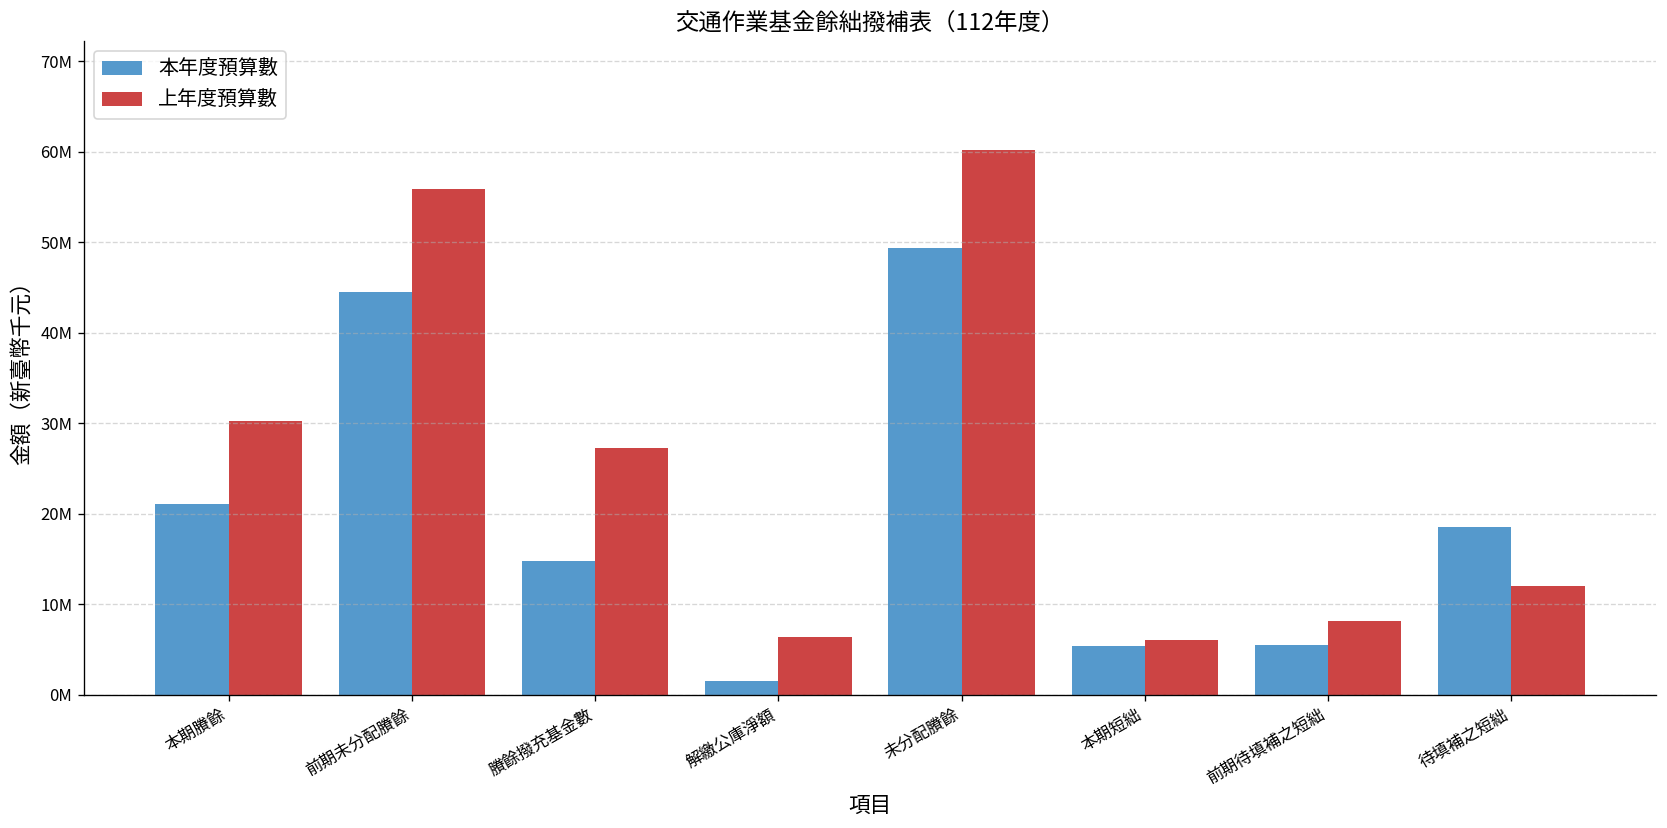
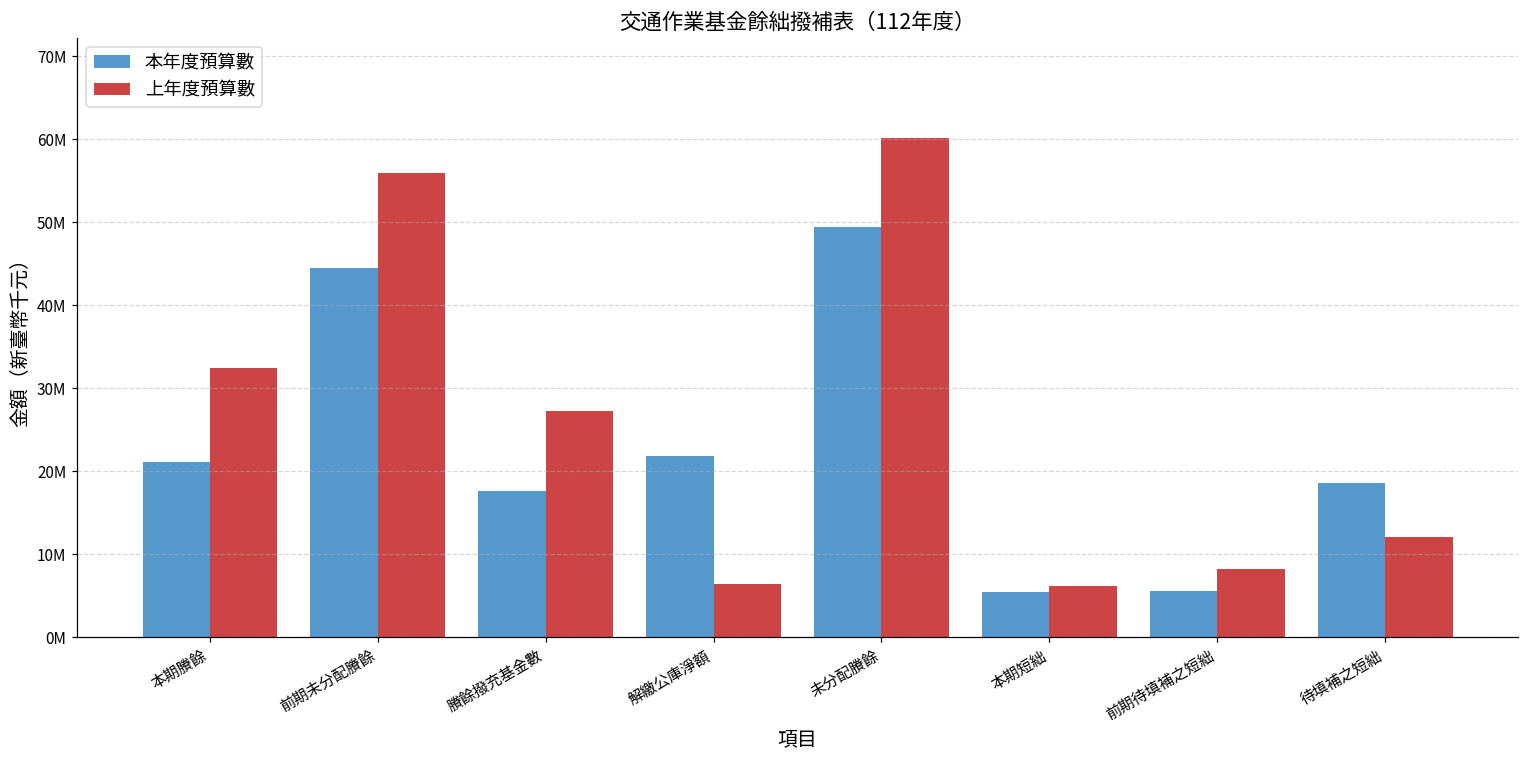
上年度預算數, 本期賸餘: 30000000 -> 32000000
本年度預算數, 賸餘撥充基金數: 15000000 -> 18000000
本年度預算數, 解繳公庫淨額: 2000000 -> 22000000
